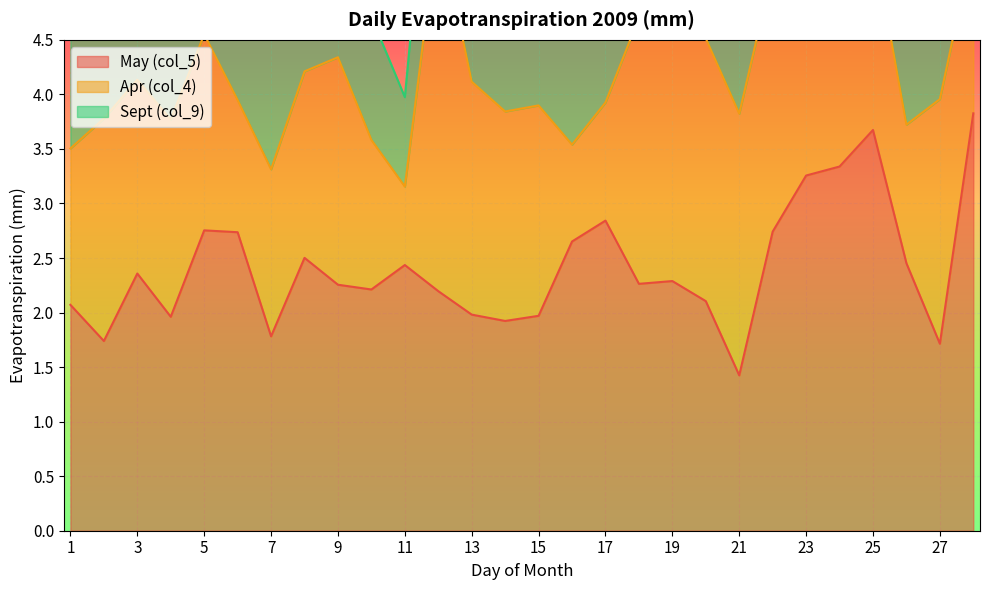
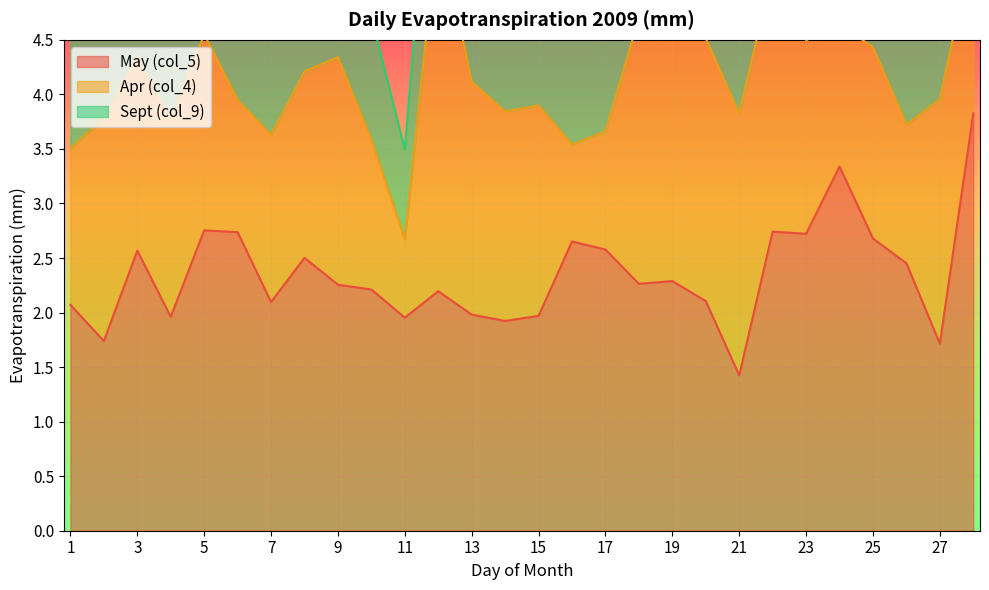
May (col_5), 3: 2.36 -> 2.57
May (col_5), 7: 1.78 -> 2.10
May (col_5), 11: 2.44 -> 1.95
May (col_5), 17: 2.84 -> 2.58
May (col_5), 23: 3.26 -> 2.72
May (col_5), 25: 3.67 -> 2.68
